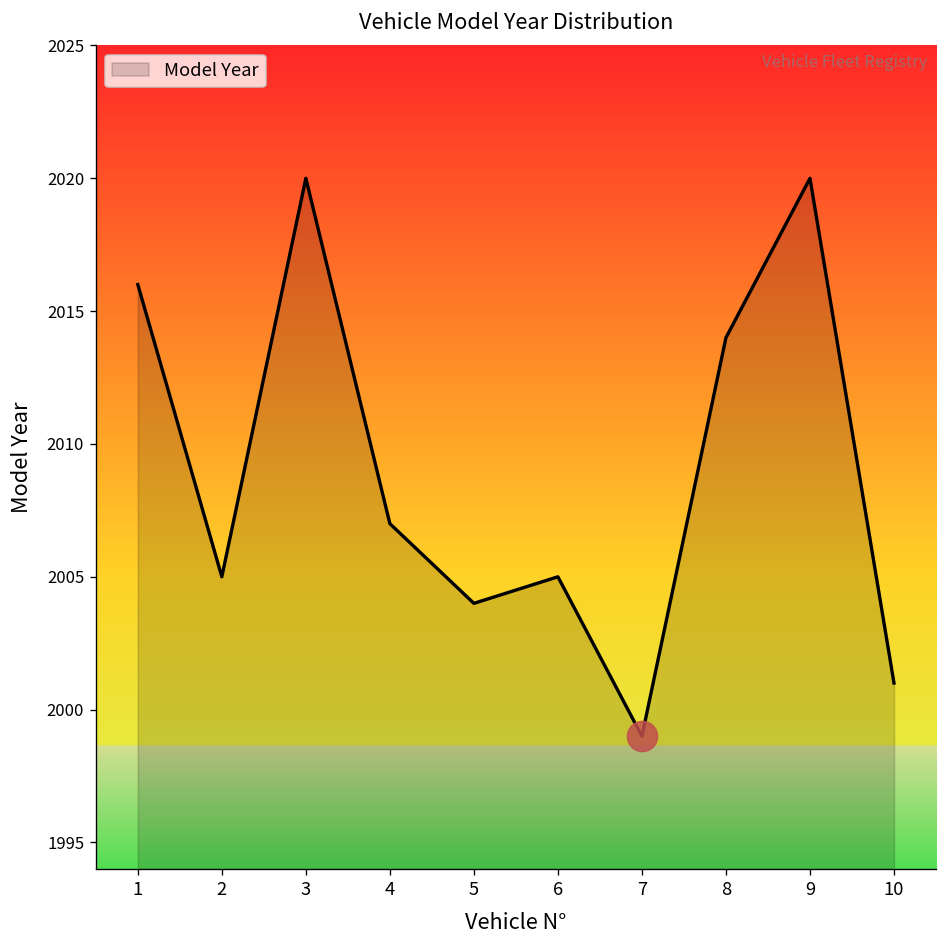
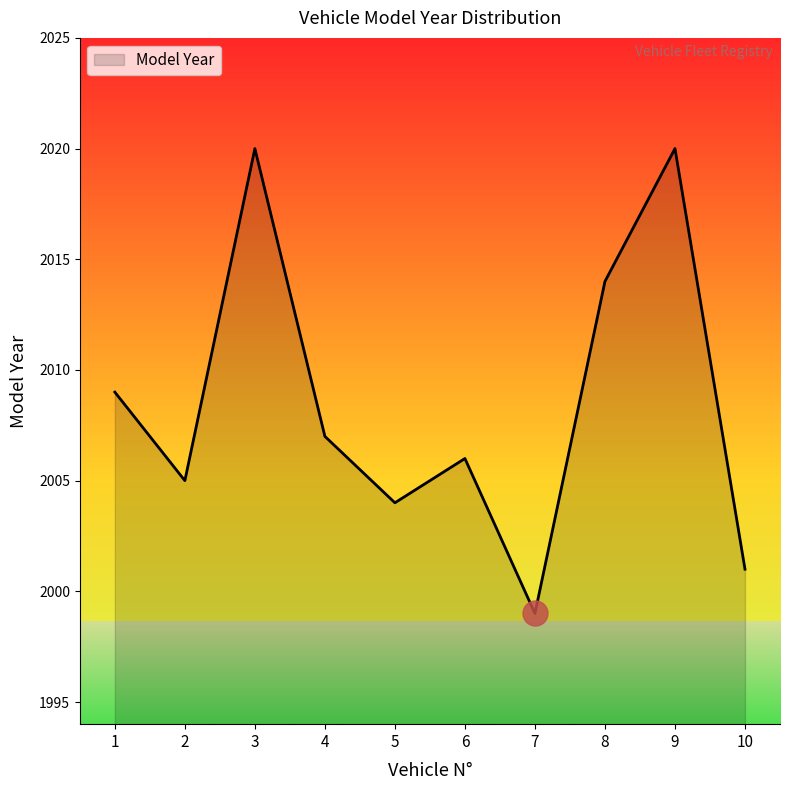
Model Year, 1: 2016 -> 2009
Model Year, 6: 2005 -> 2006
